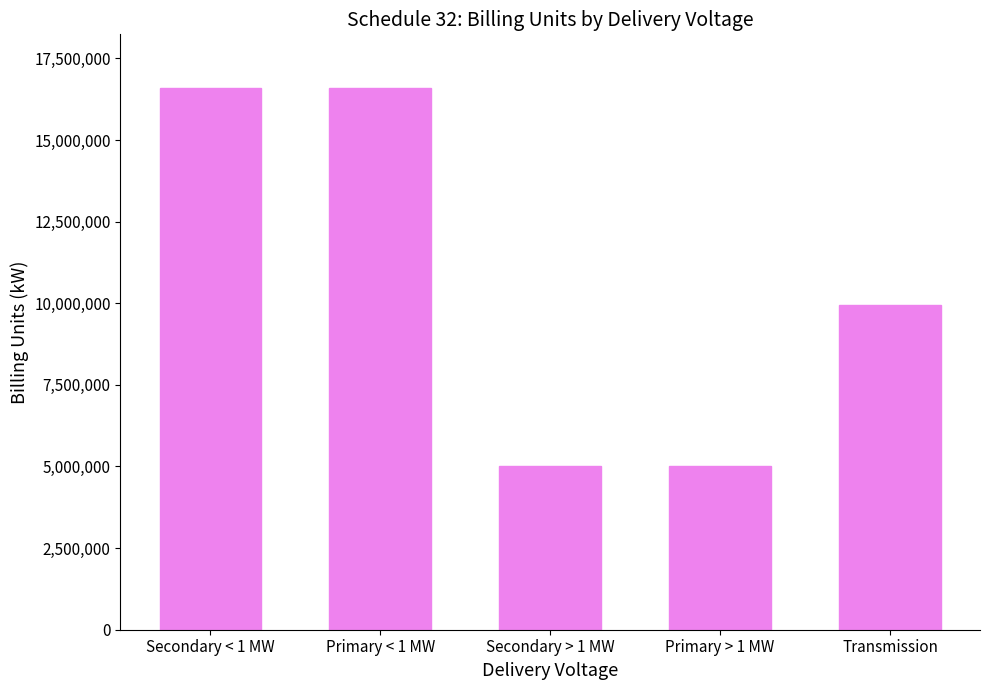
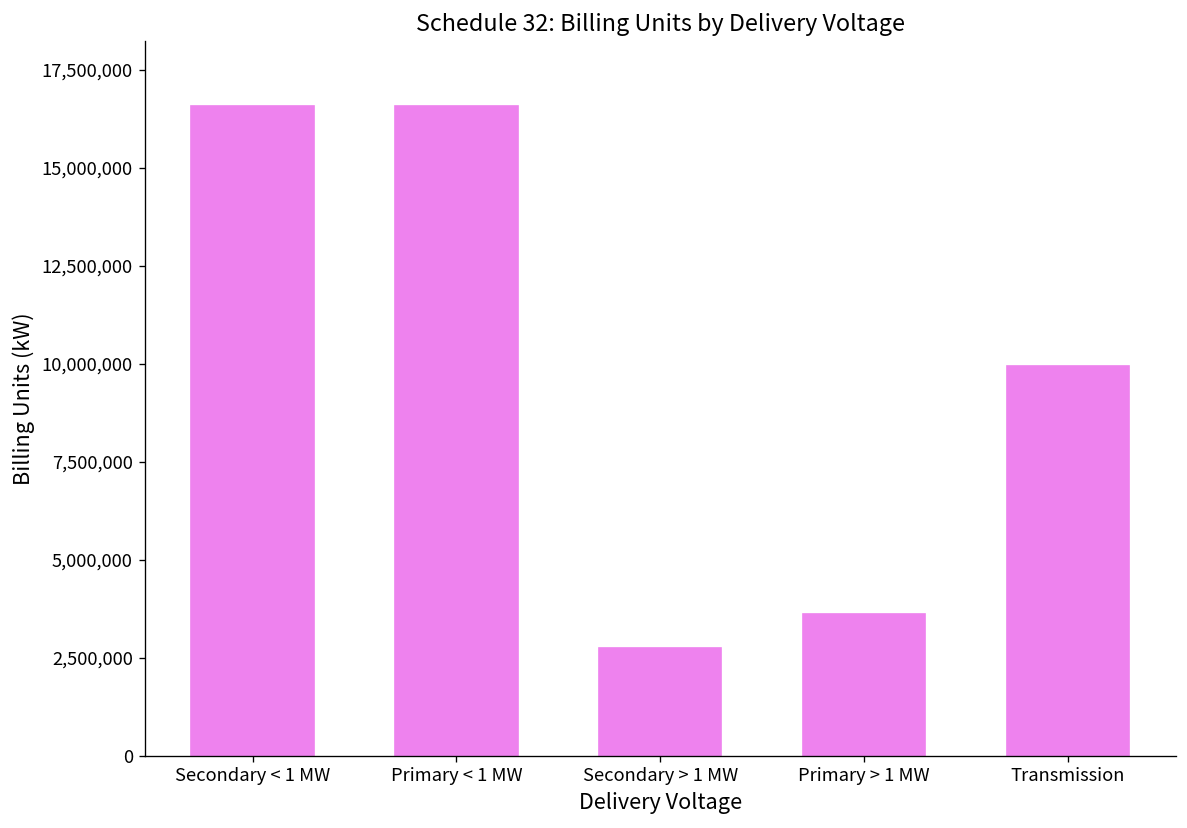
Secondary > 1 MW: 5,000,000 -> 2,700,000
Primary > 1 MW: 5,000,000 -> 3,600,000
